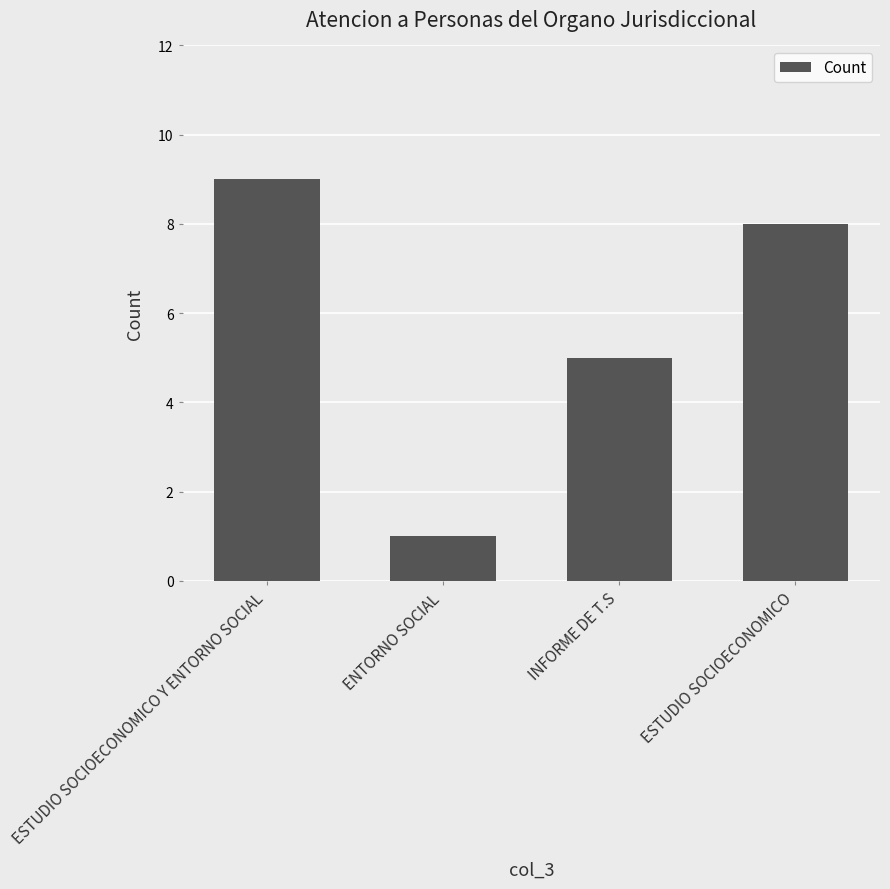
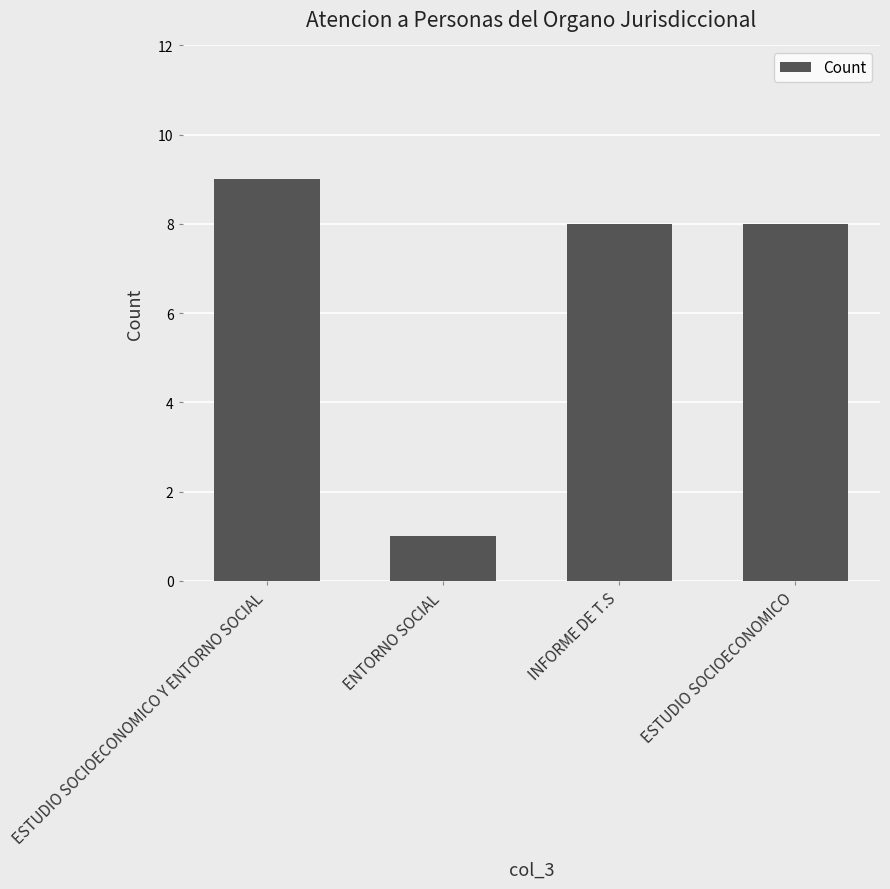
INFORME DE T.S: 5 -> 8
